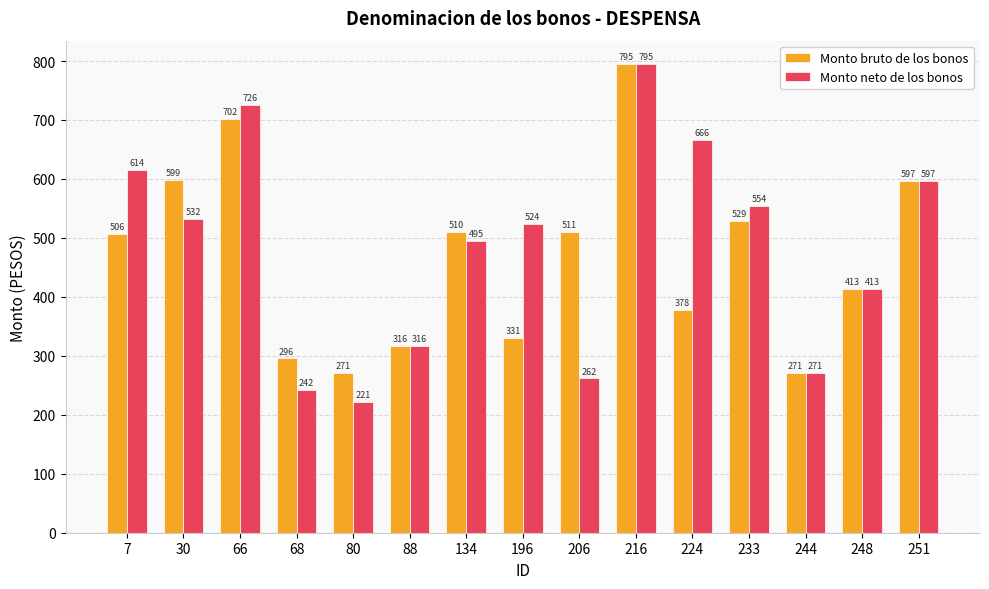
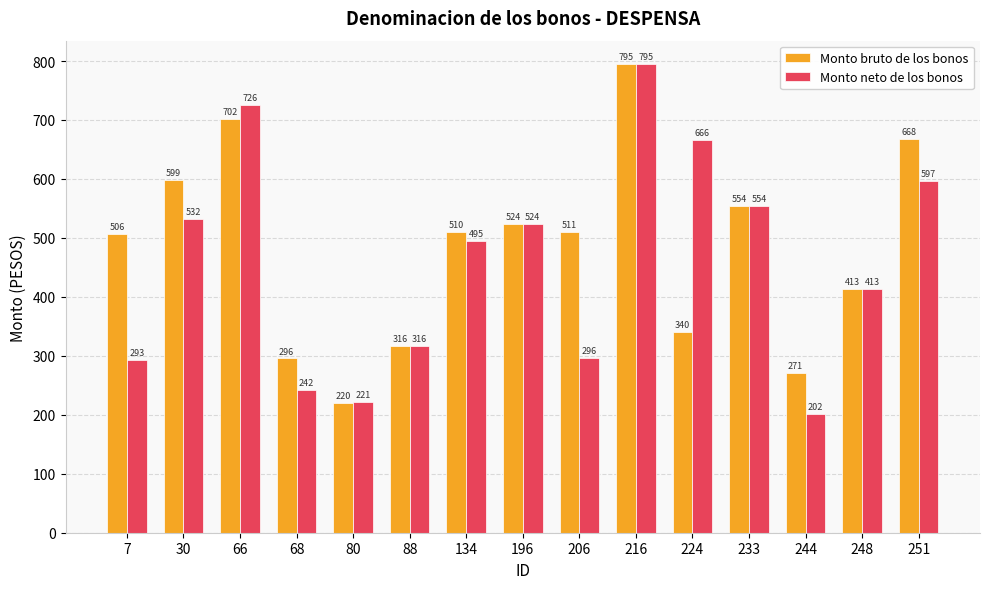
Monto neto de los bonos, 7: 614 -> 293
Monto bruto de los bonos, 80: 271 -> 220
Monto bruto de los bonos, 196: 331 -> 524
Monto neto de los bonos, 206: 262 -> 296
Monto bruto de los bonos, 224: 378 -> 340
Monto bruto de los bonos, 233: 529 -> 554
Monto neto de los bonos, 244: 271 -> 202
Monto bruto de los bonos, 251: 597 -> 668
